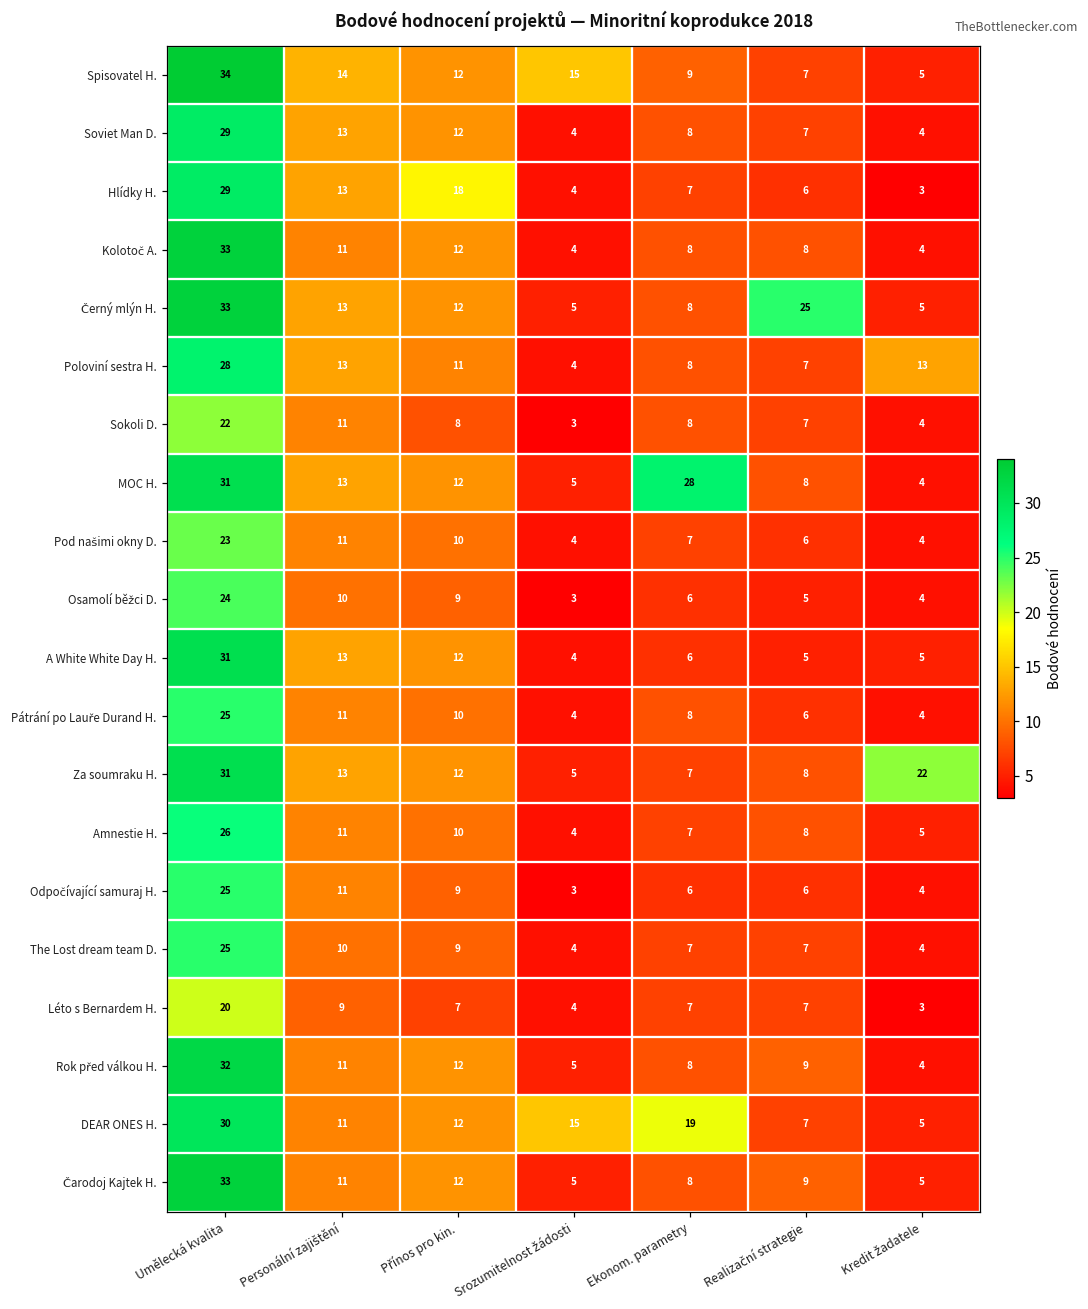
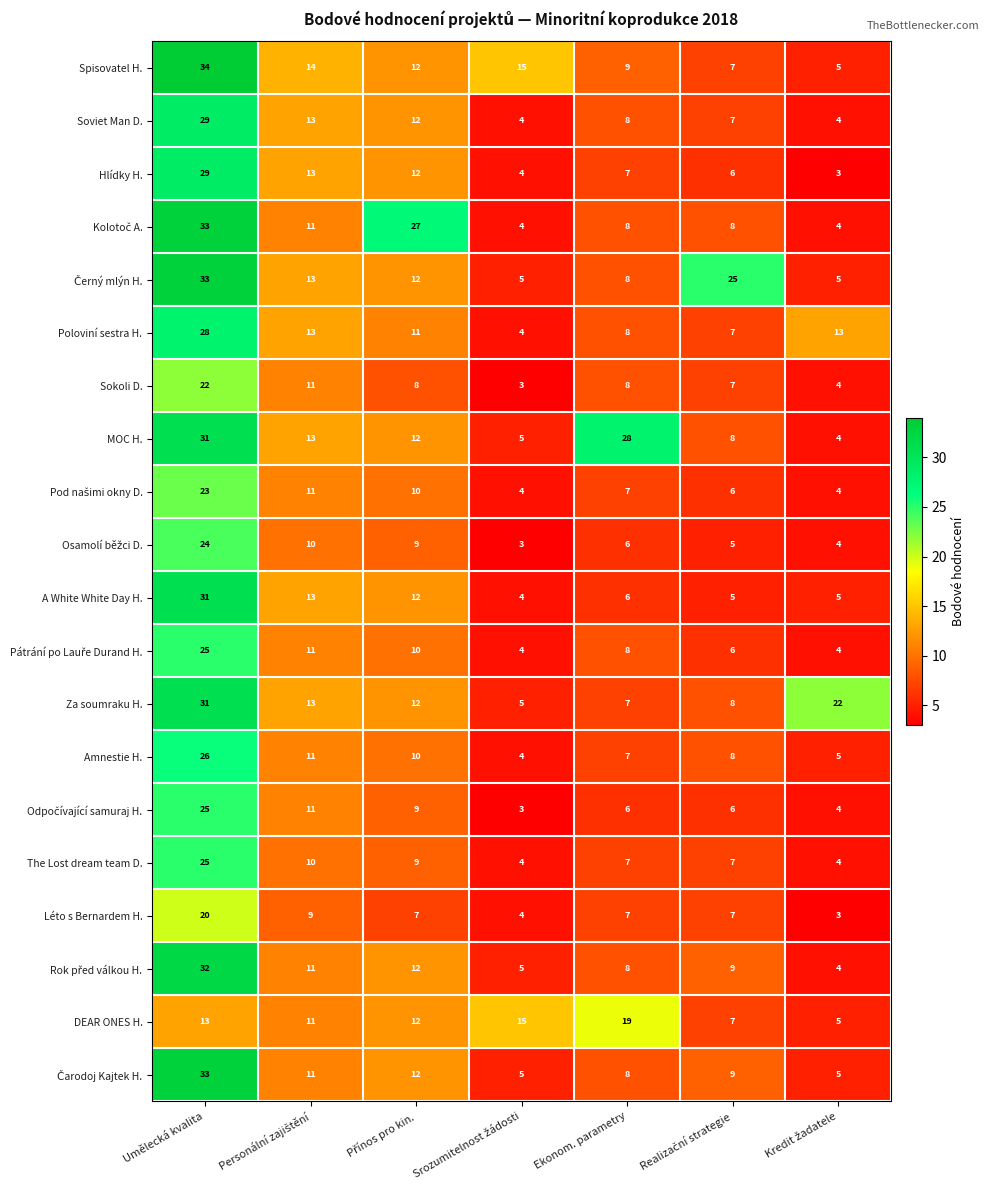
Hlídky H., Přínos pro kin.: 18 -> 12
Kolotoč A., Přínos pro kin.: 12 -> 27
DEAR ONES H., Umělecká kvalita: 30 -> 13
